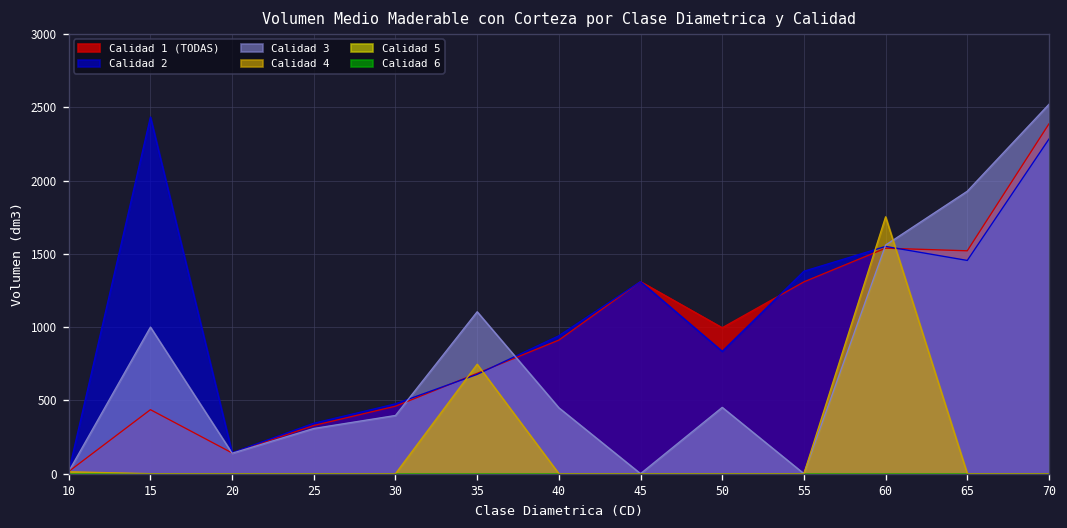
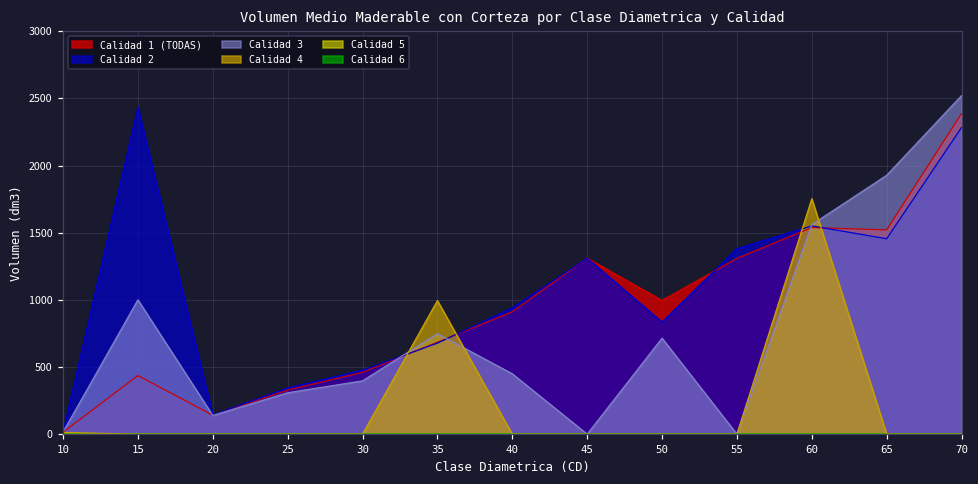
Calidad 3, 35: 1100 -> 750
Calidad 4, 35: 750 -> 990
Calidad 3, 50: 450 -> 710
